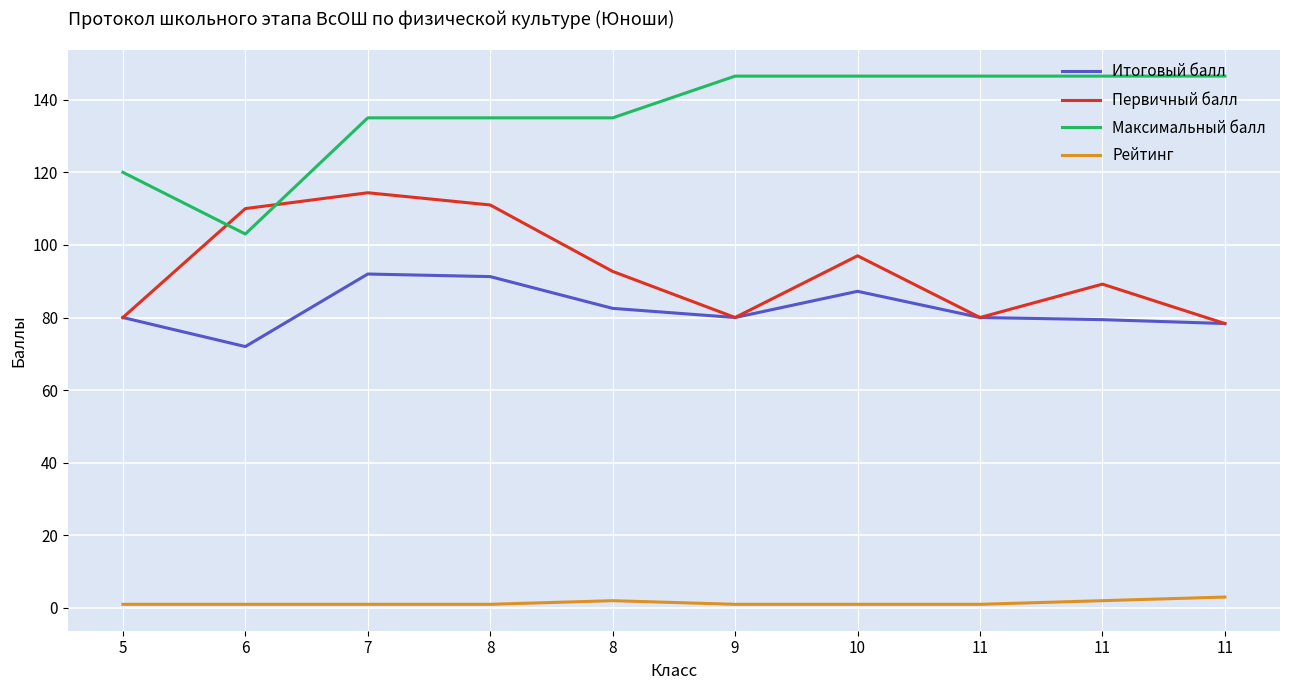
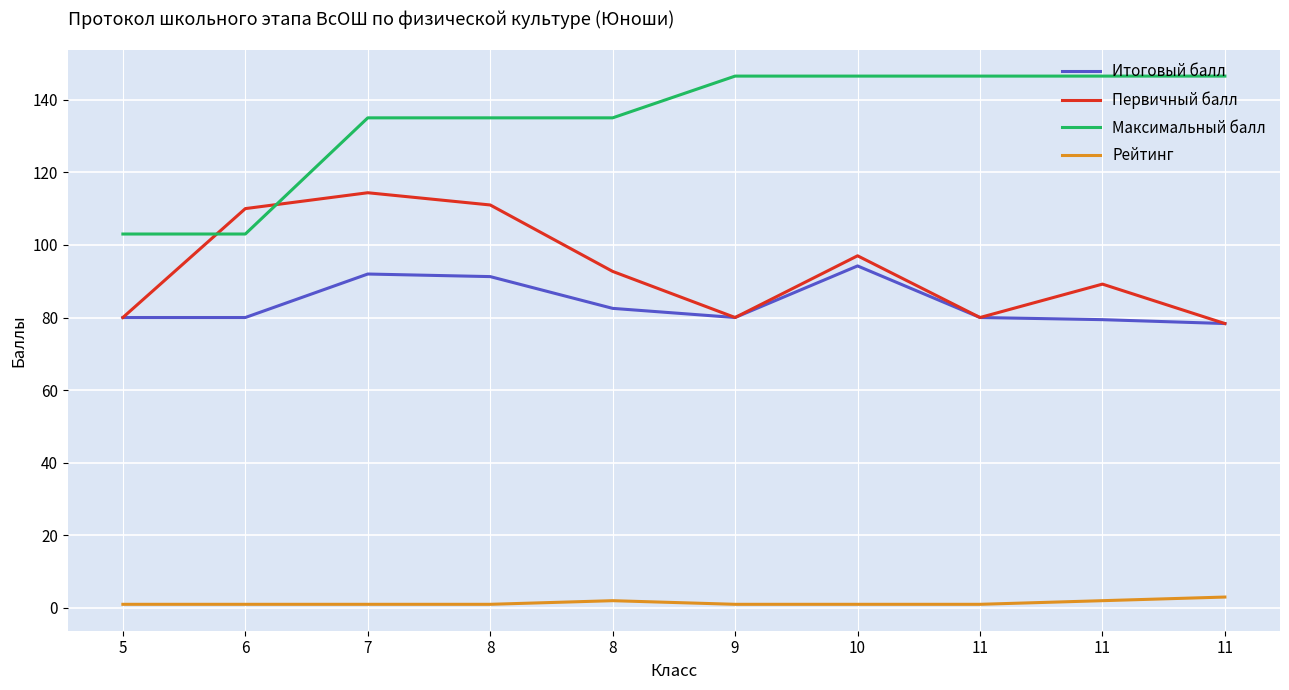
Максимальный балл, 5: 120 -> 103
Итоговый балл, 6: 72 -> 80
Итоговый балл, 10: 87 -> 94
